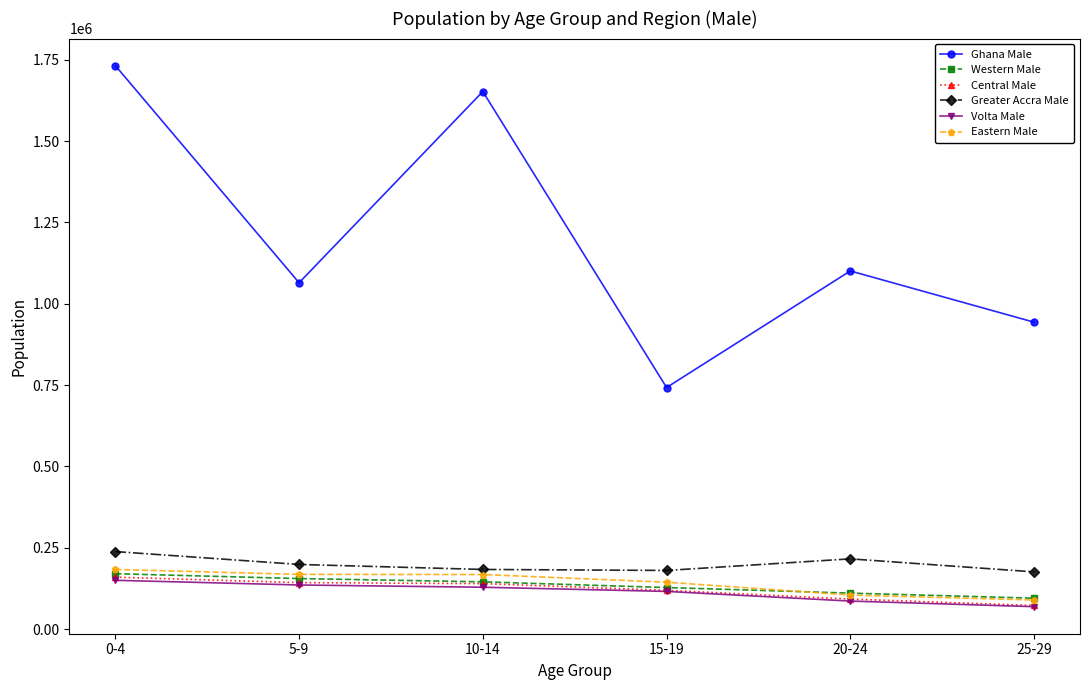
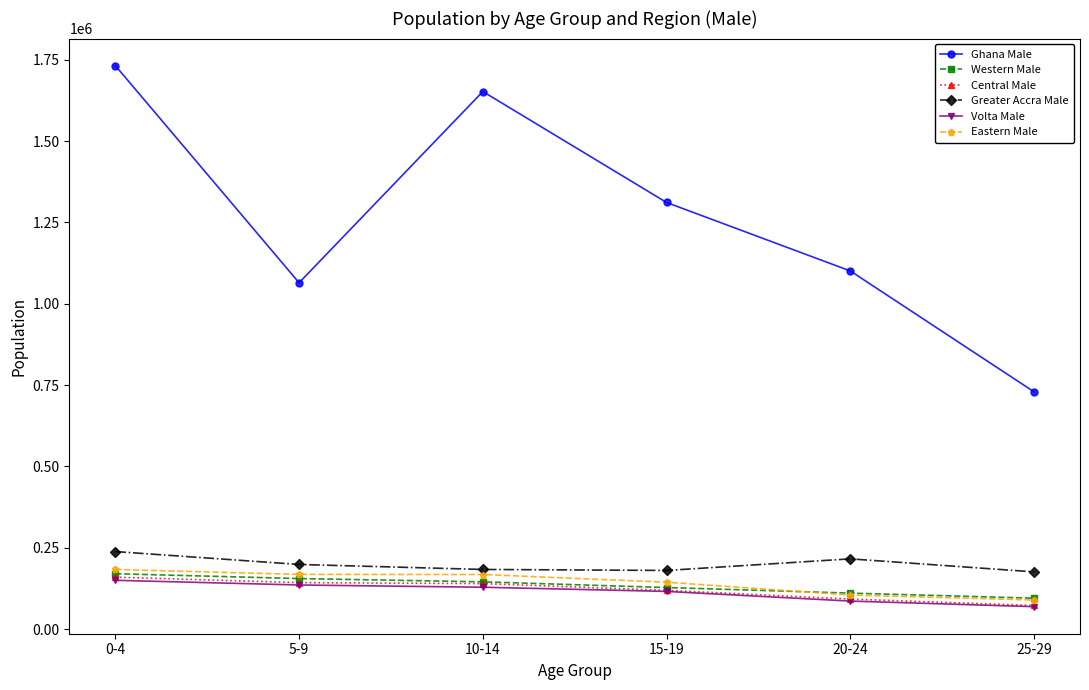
Ghana Male, 15-19: 740000 -> 1310000
Ghana Male, 25-29: 940000 -> 730000
